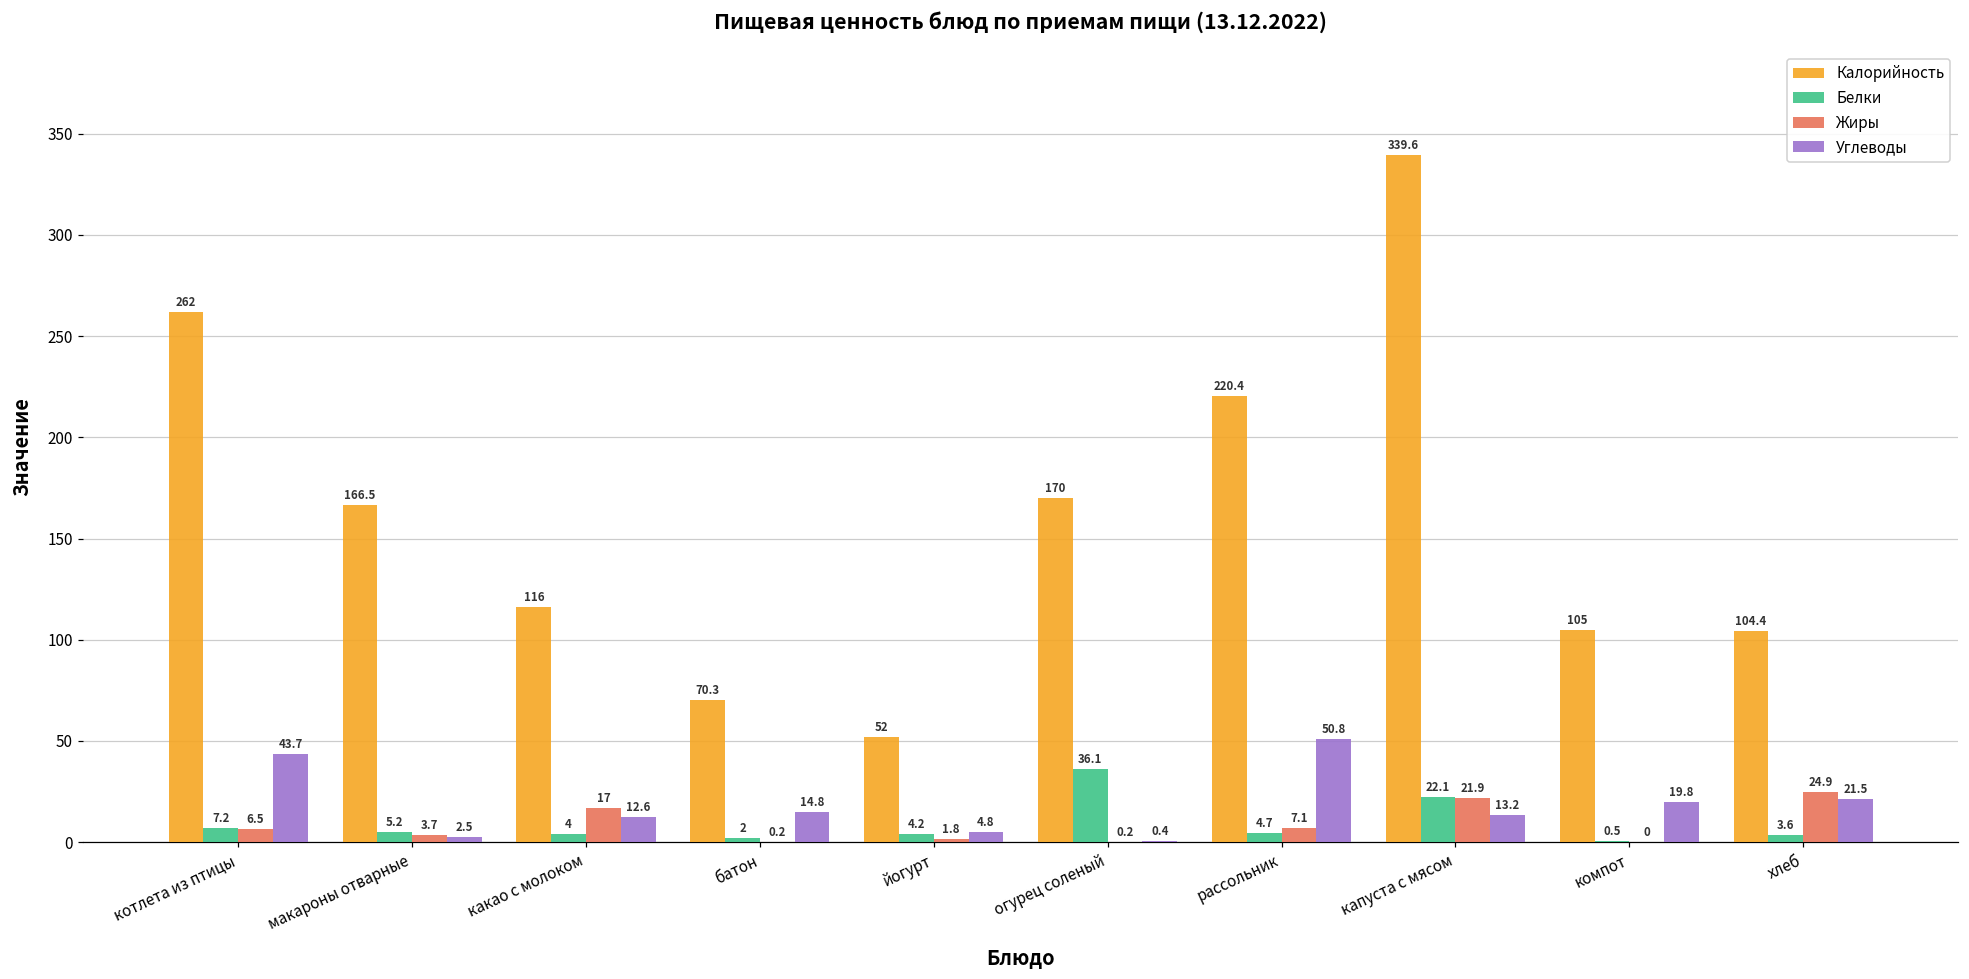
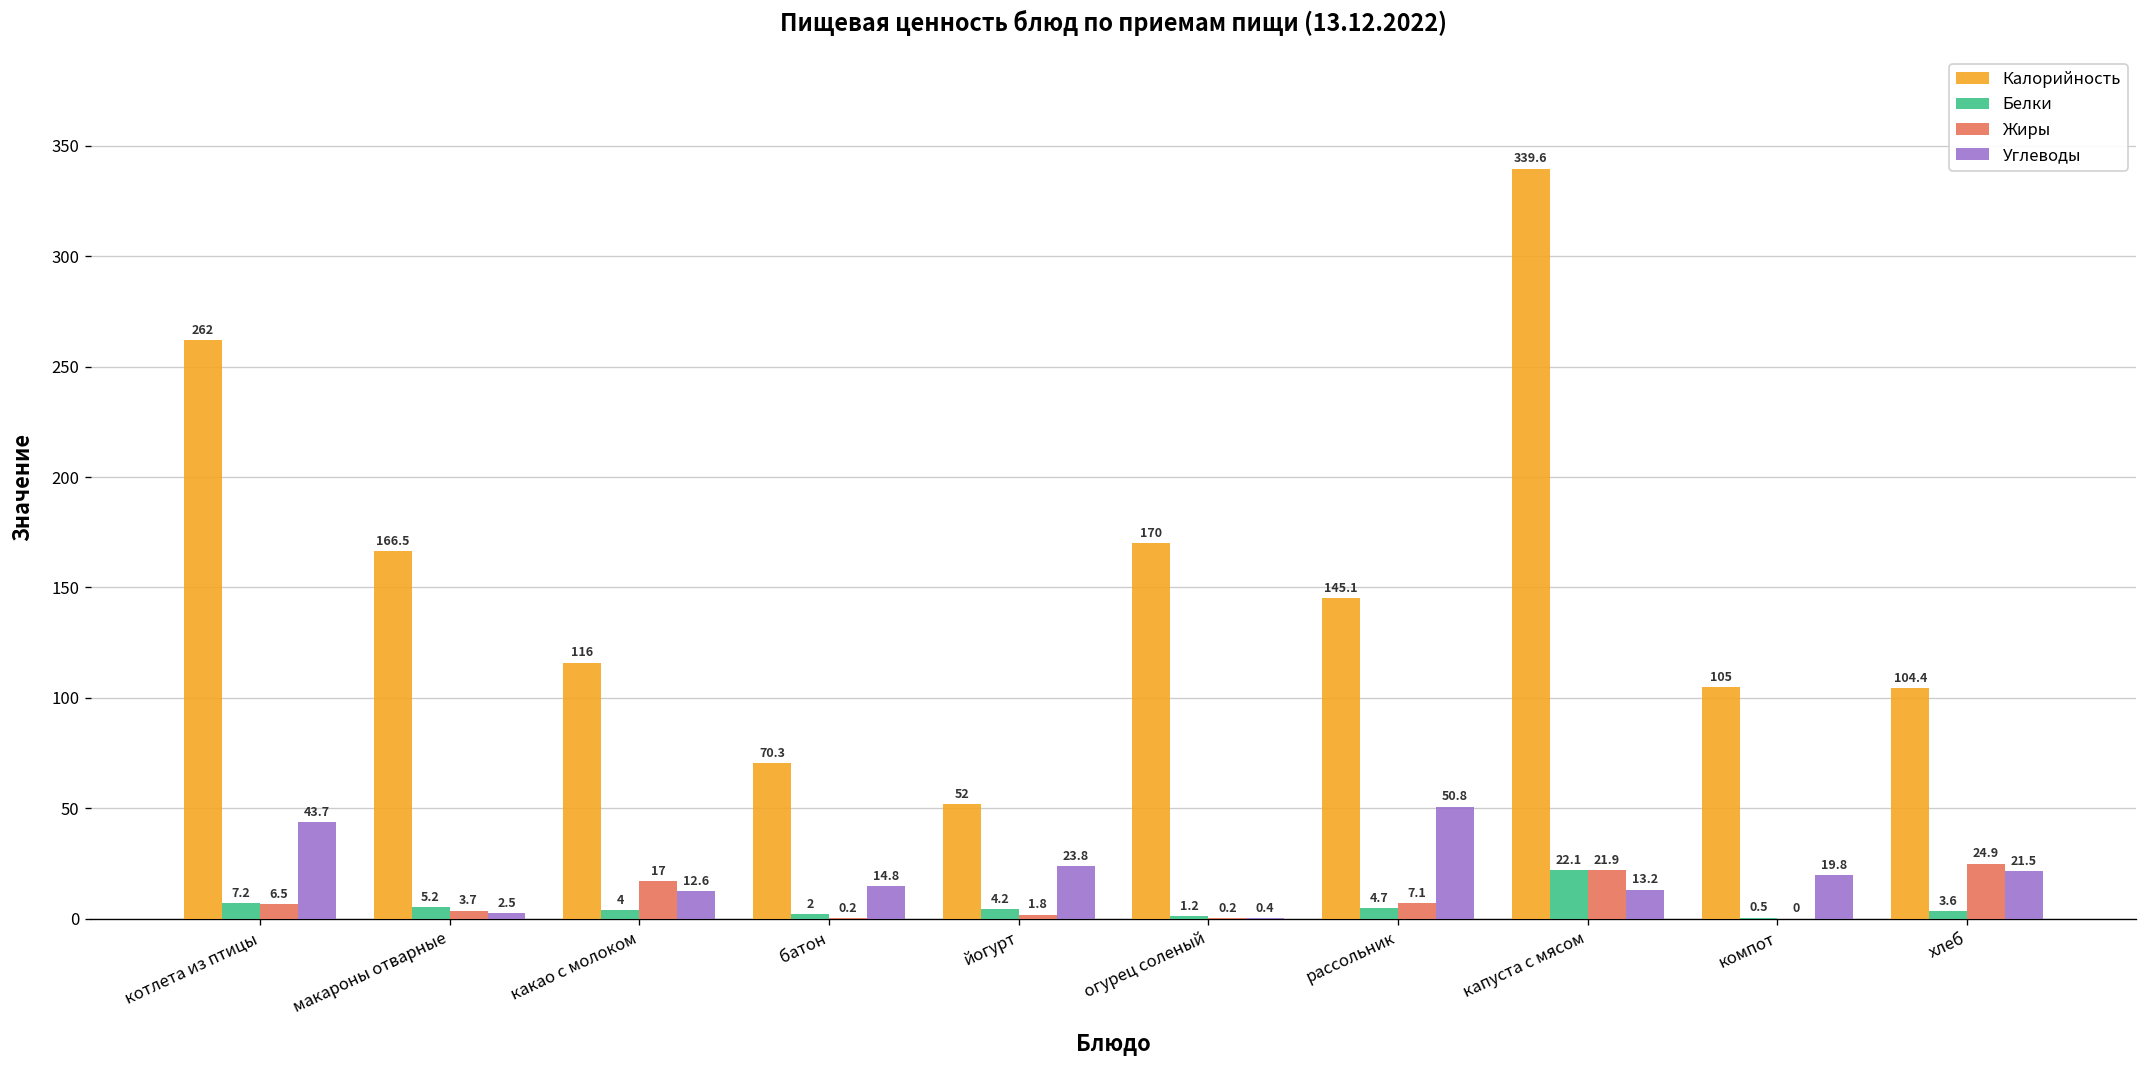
Углеводы, йогурт: 4.8 -> 23.8
Белки, огурец соленый: 36.1 -> 1.2
Калорийность, рассольник: 220.4 -> 145.1
